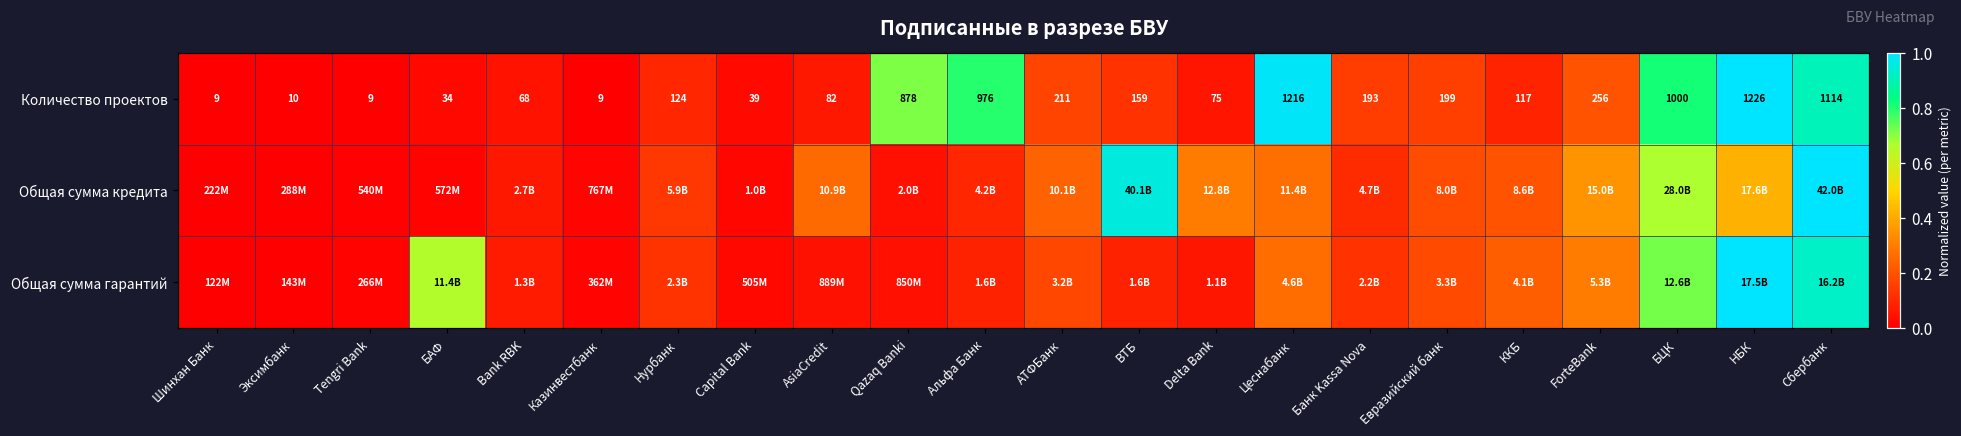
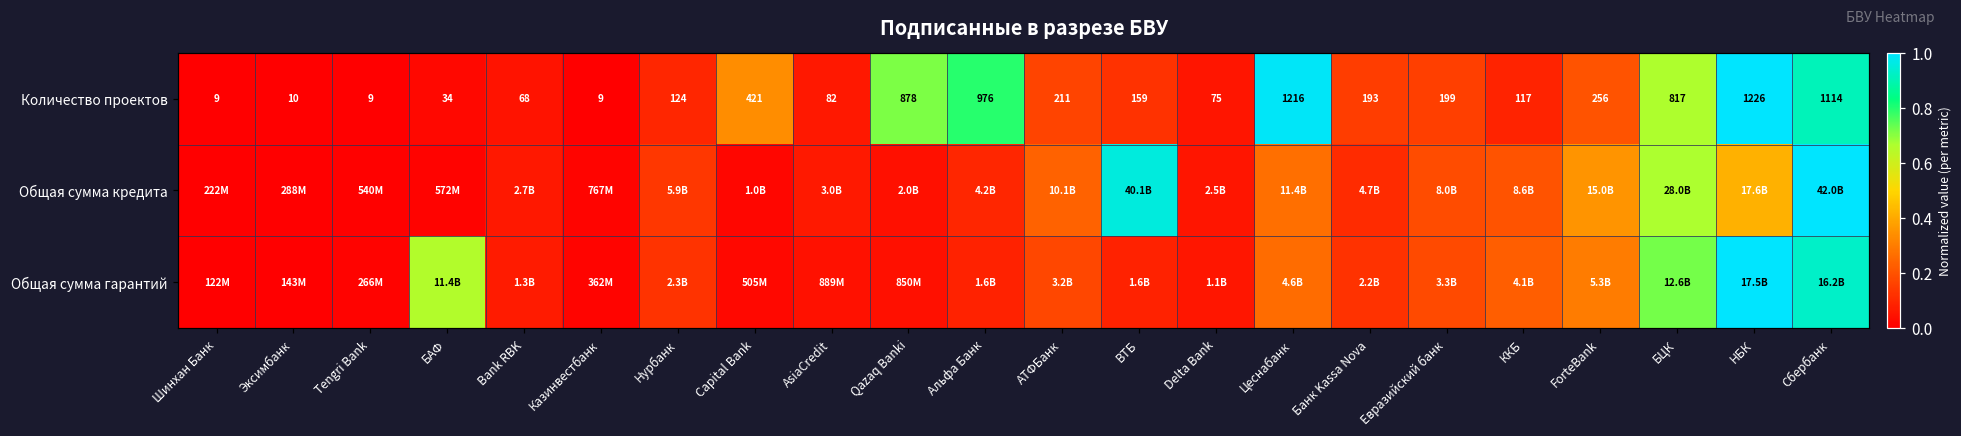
Количество проектов, Capital Bank: 39 -> 421
Количество проектов, БЦК: 1000 -> 817
Общая сумма кредита, AsiaCredit: 10.9B -> 3.0B
Общая сумма кредита, Delta Bank: 12.8B -> 2.5B
